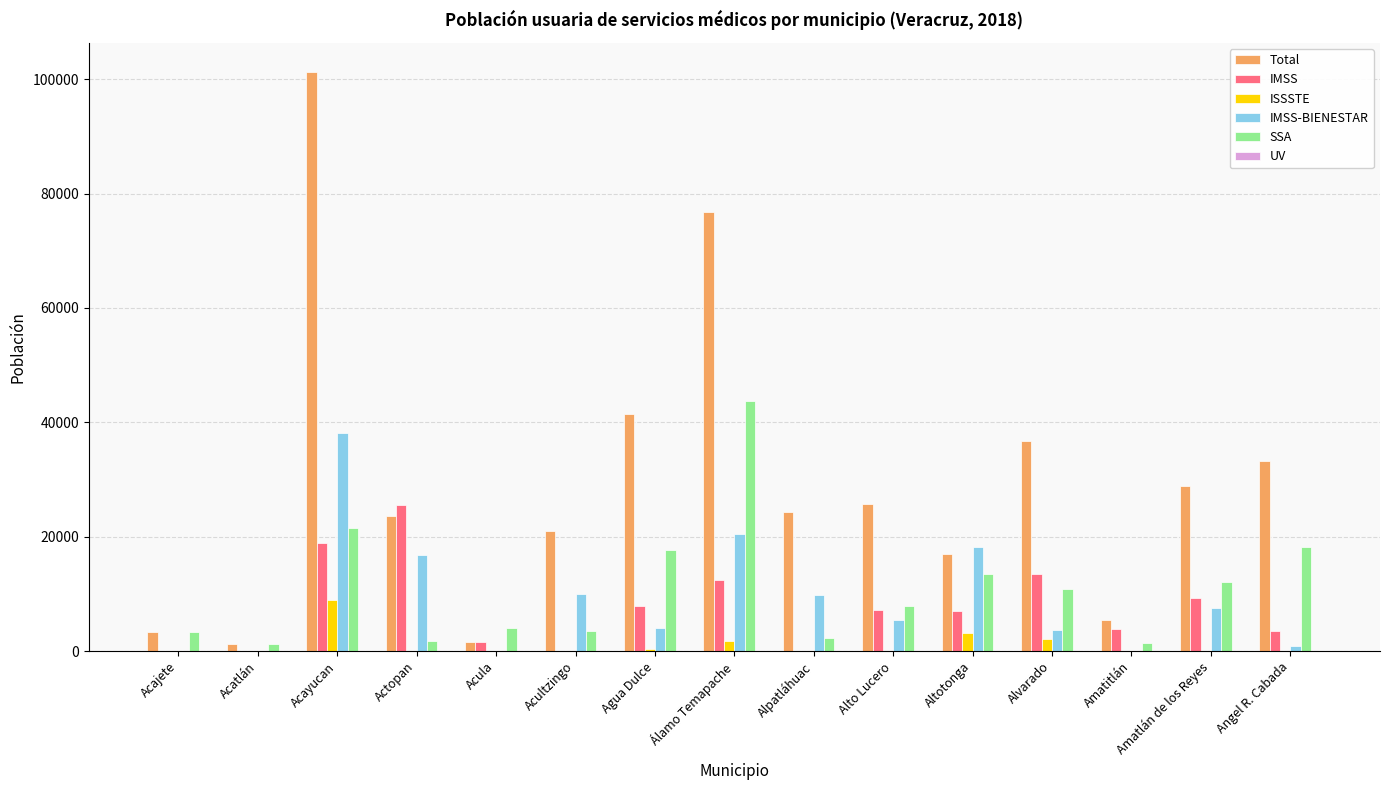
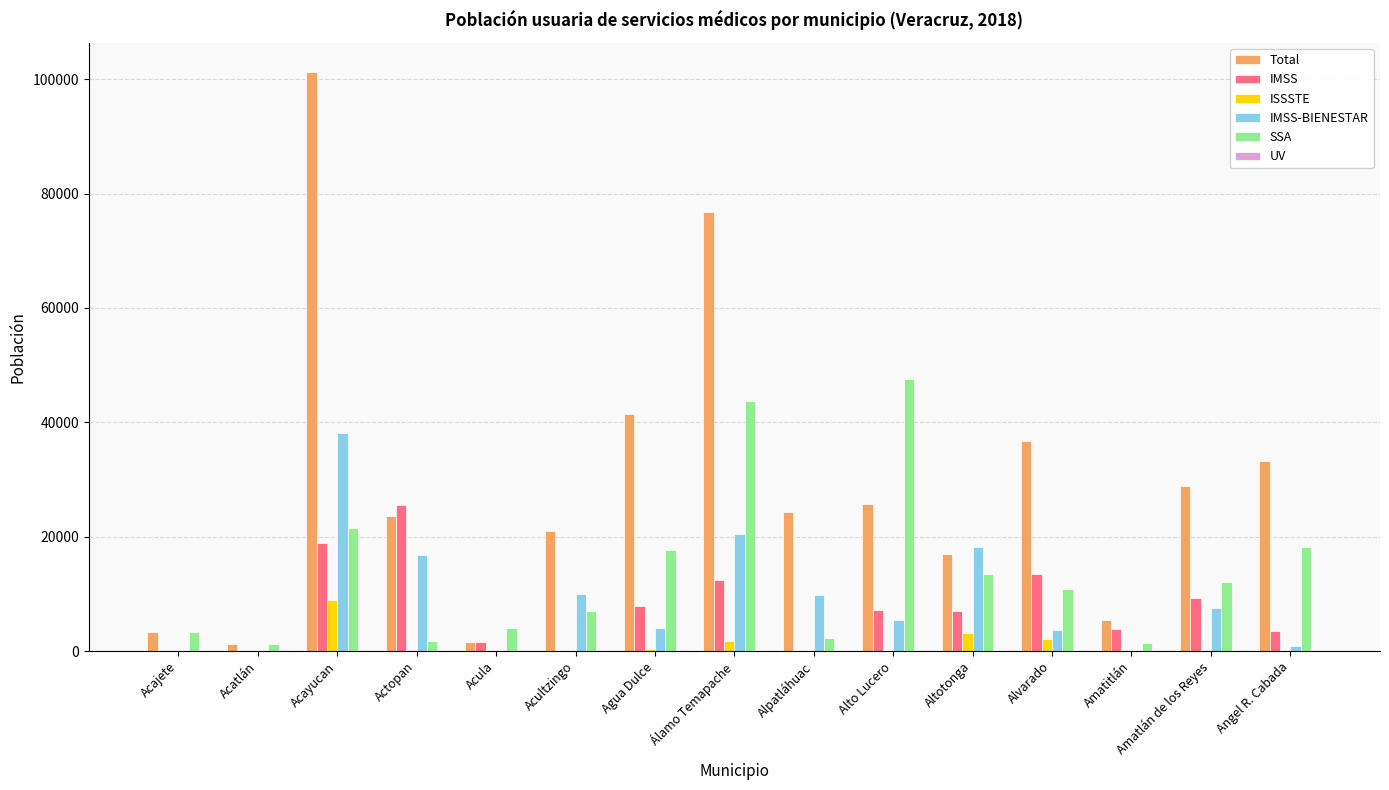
SSA, Acultzingo: 3000 -> 7000
SSA, Alto Lucero: 8000 -> 48000
